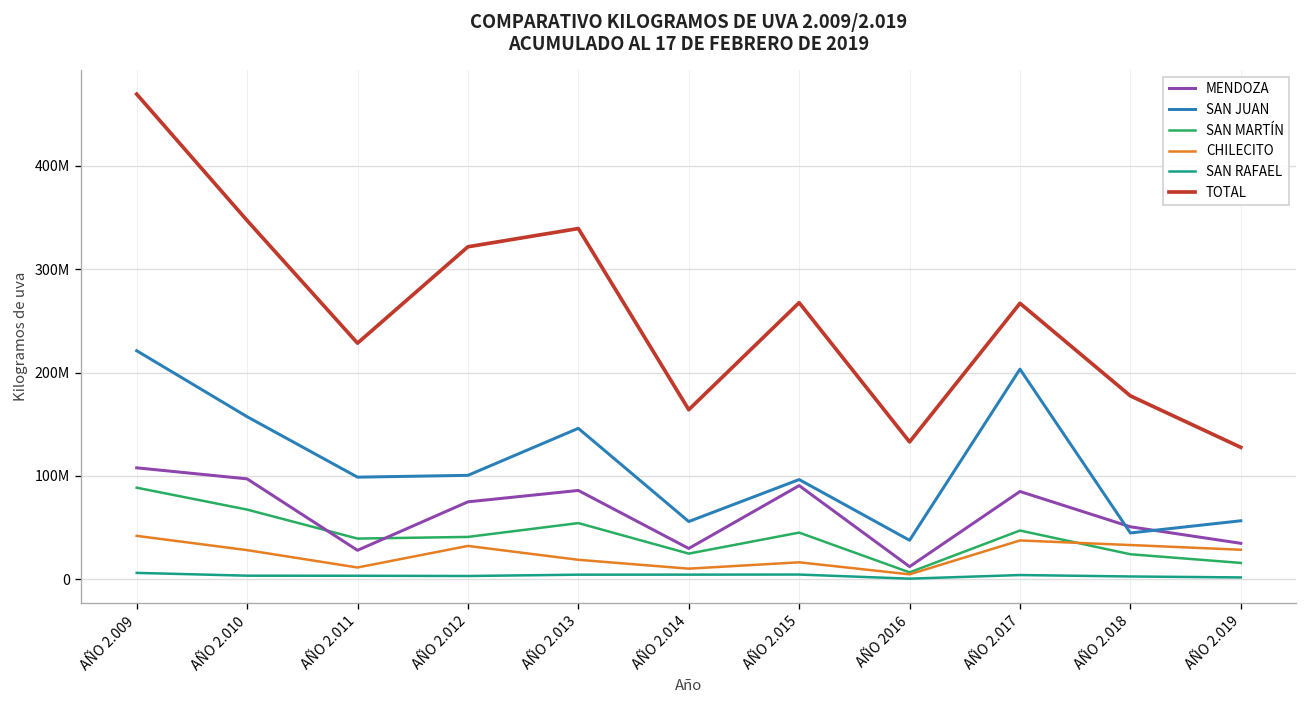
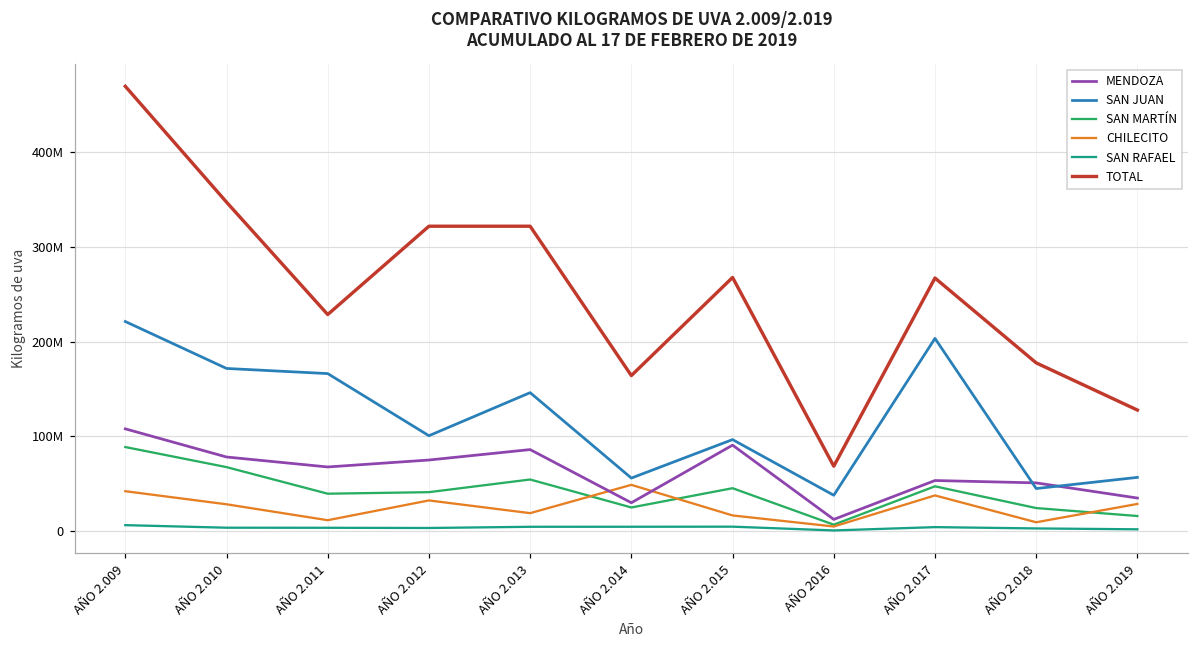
MENDOZA, AÑO 2.010: 100000000 -> 80000000
SAN JUAN, AÑO 2.010: 160000000 -> 170000000
MENDOZA, AÑO 2.011: 30000000 -> 70000000
SAN JUAN, AÑO 2.011: 100000000 -> 170000000
TOTAL, AÑO 2.013: 340000000 -> 320000000
CHILECITO, AÑO 2.014: 10000000 -> 50000000
TOTAL, AÑO 2016: 130000000 -> 70000000
MENDOZA, AÑO 2.017: 80000000 -> 50000000
CHILECITO, AÑO 2.018: 30000000 -> 10000000
